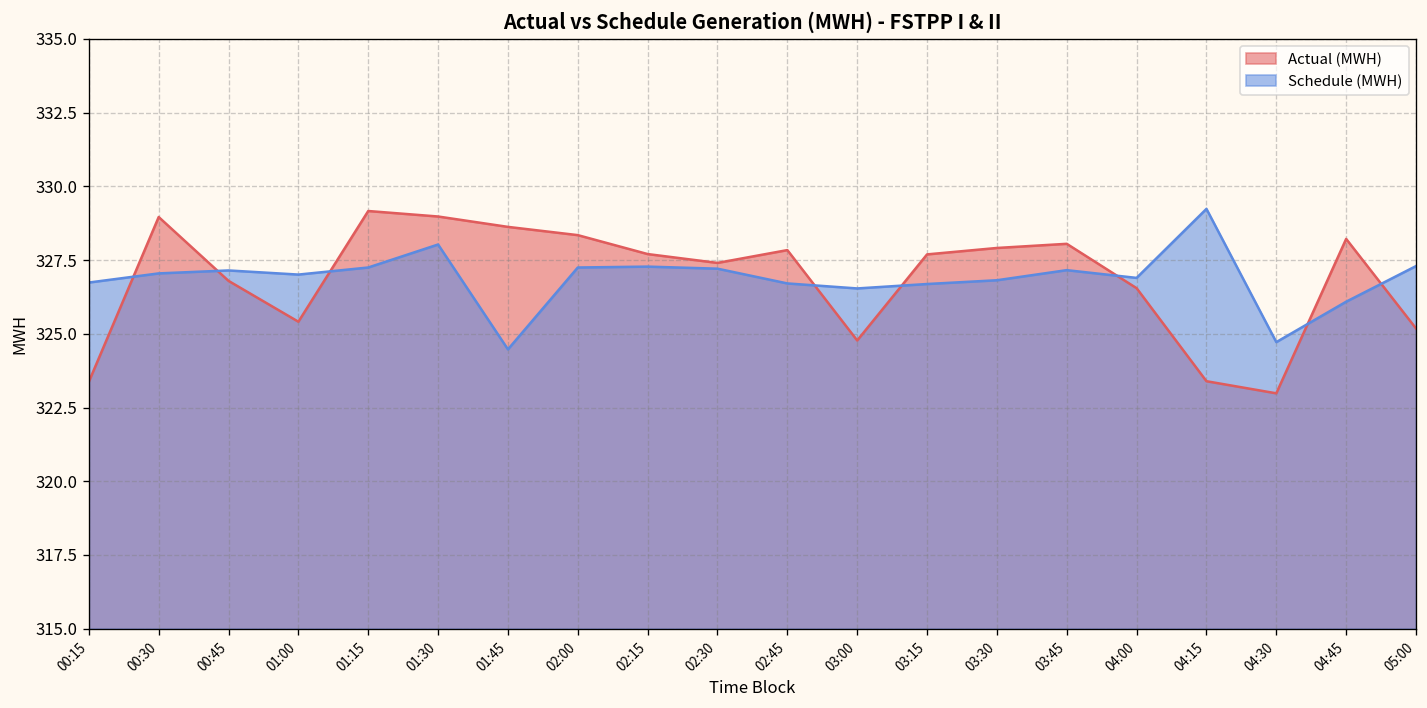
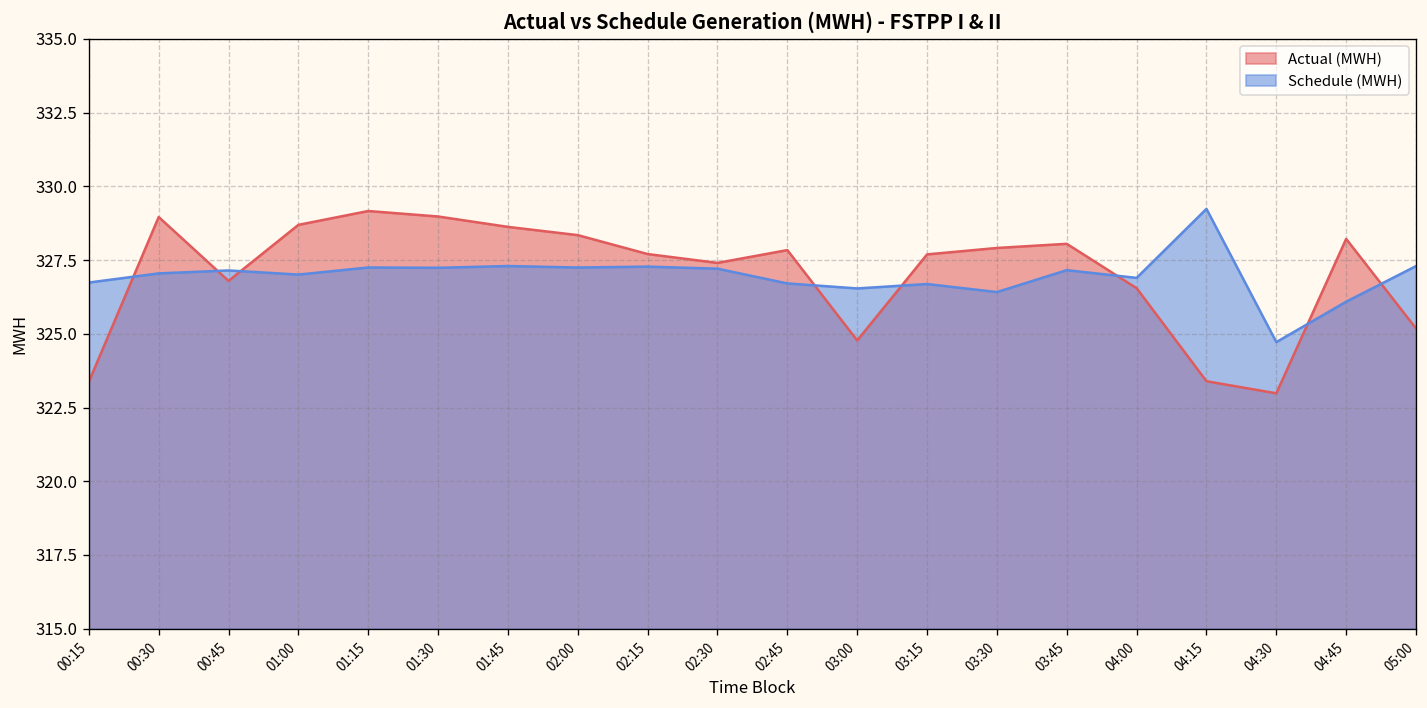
Actual (MWH), 01:00: 325.4 -> 328.7
Schedule (MWH), 01:30: 328.0 -> 327.2
Schedule (MWH), 01:45: 324.5 -> 327.3
Schedule (MWH), 03:30: 326.8 -> 326.4
